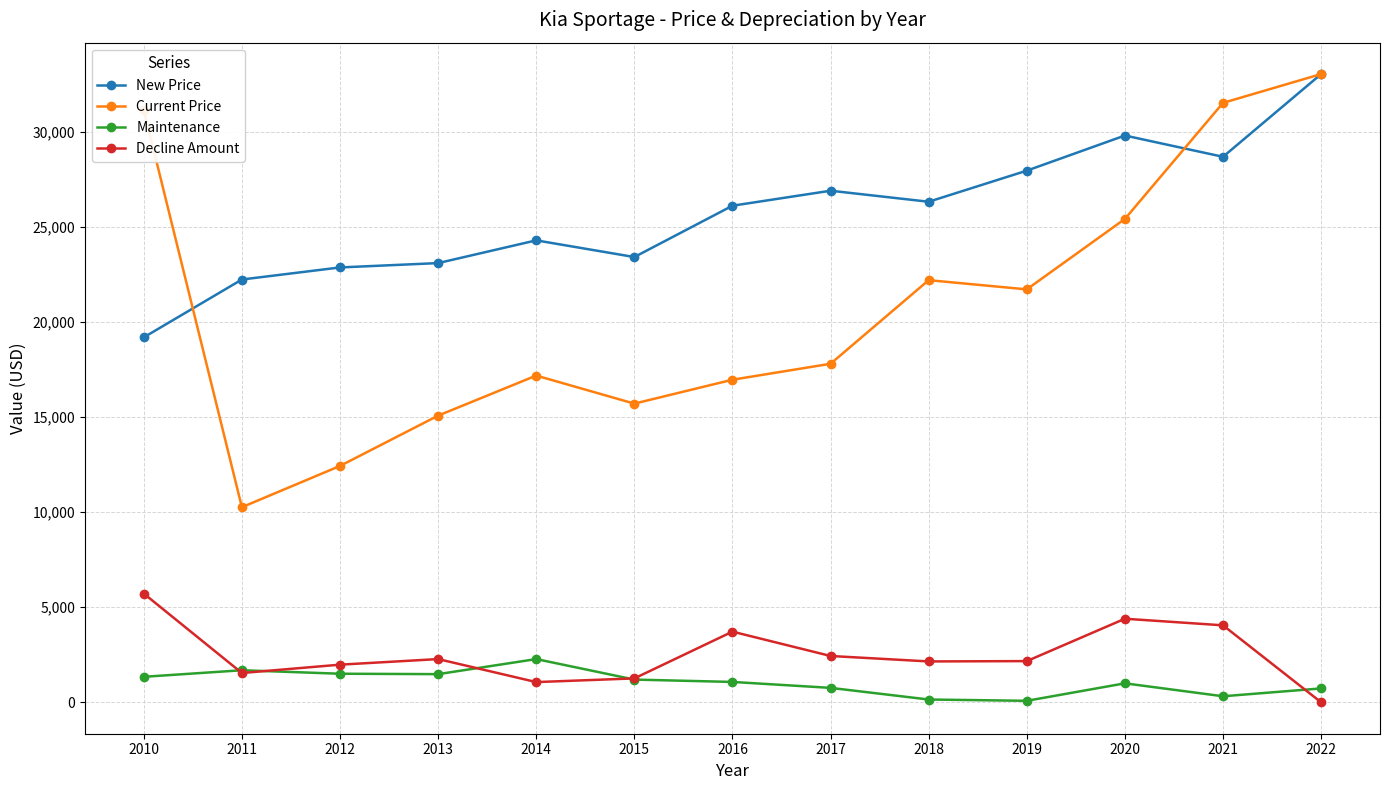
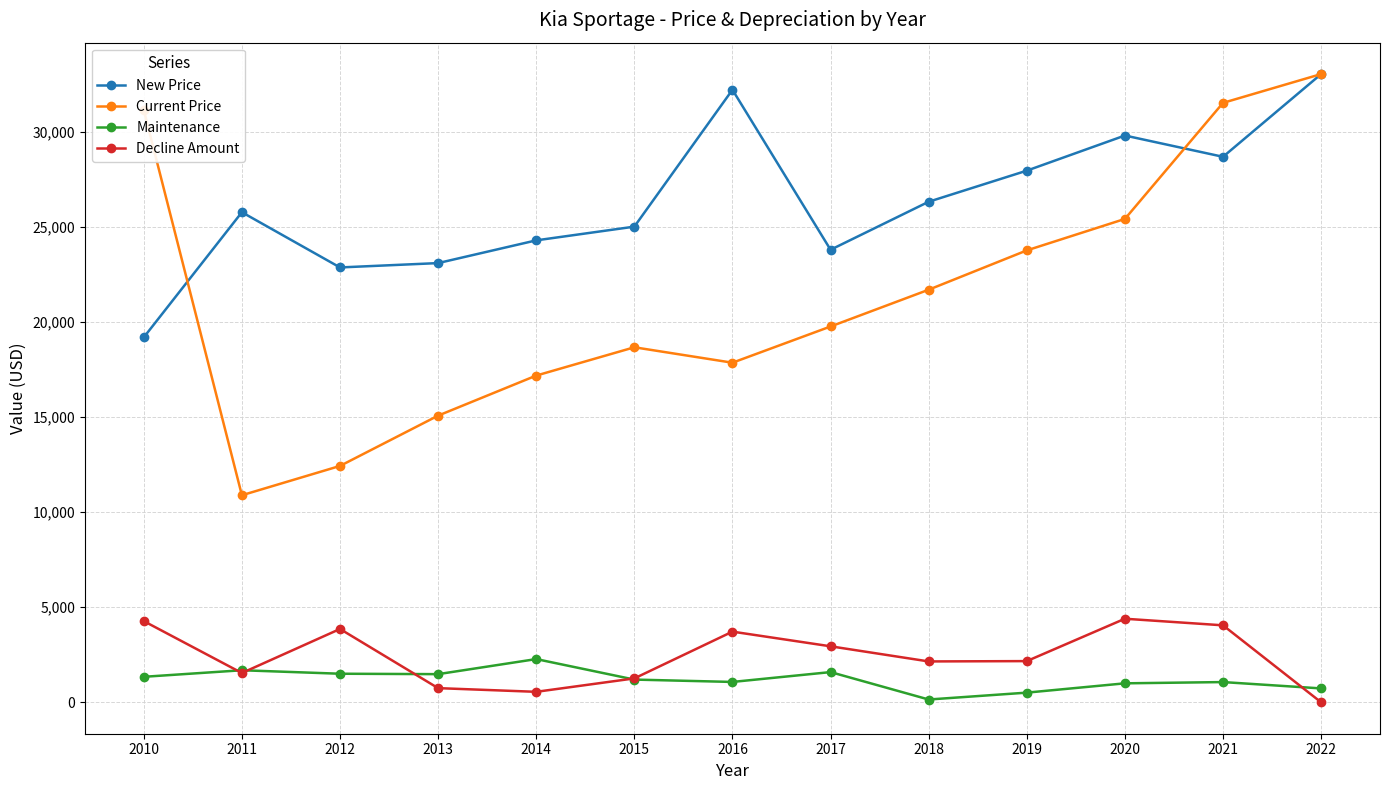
Decline Amount, 2010: 5,700 -> 4,300
New Price, 2011: 22,200 -> 25,800
Current Price, 2011: 10,300 -> 10,900
Decline Amount, 2012: 2,000 -> 3,900
Decline Amount, 2013: 2,300 -> 700
Decline Amount, 2014: 1,100 -> 600
New Price, 2015: 23,400 -> 25,000
Current Price, 2015: 15,700 -> 18,700
New Price, 2016: 26,100 -> 32,200
Current Price, 2016: 17,000 -> 17,900
New Price, 2017: 26,900 -> 23,800
Current Price, 2017: 17,800 -> 19,800
Maintenance, 2017: 800 -> 1,600
Decline Amount, 2017: 2,400 -> 2,900
Current Price, 2018: 22,200 -> 21,700
Current Price, 2019: 21,700 -> 23,800
Maintenance, 2019: 100 -> 500
Maintenance, 2021: 300 -> 1,100
